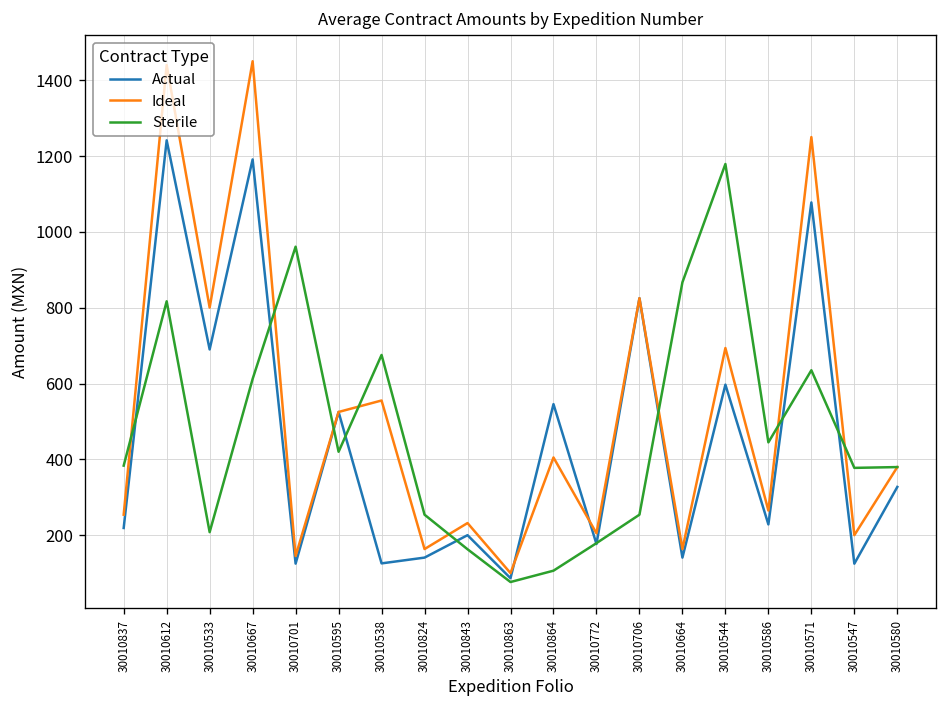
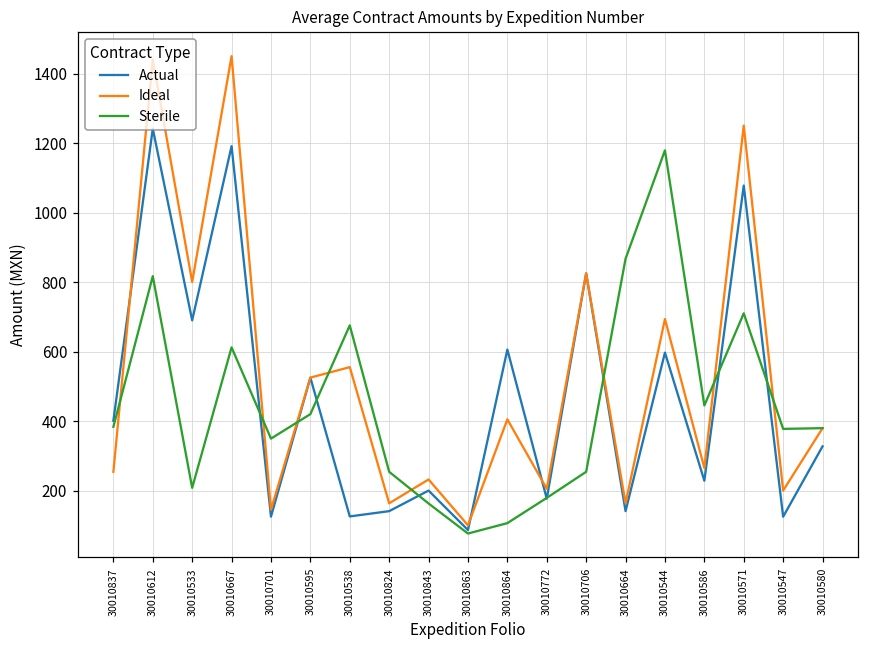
Actual, 30010837: 220 -> 400
Sterile, 30010701: 960 -> 350
Actual, 30010864: 550 -> 610
Sterile, 30010571: 640 -> 710
